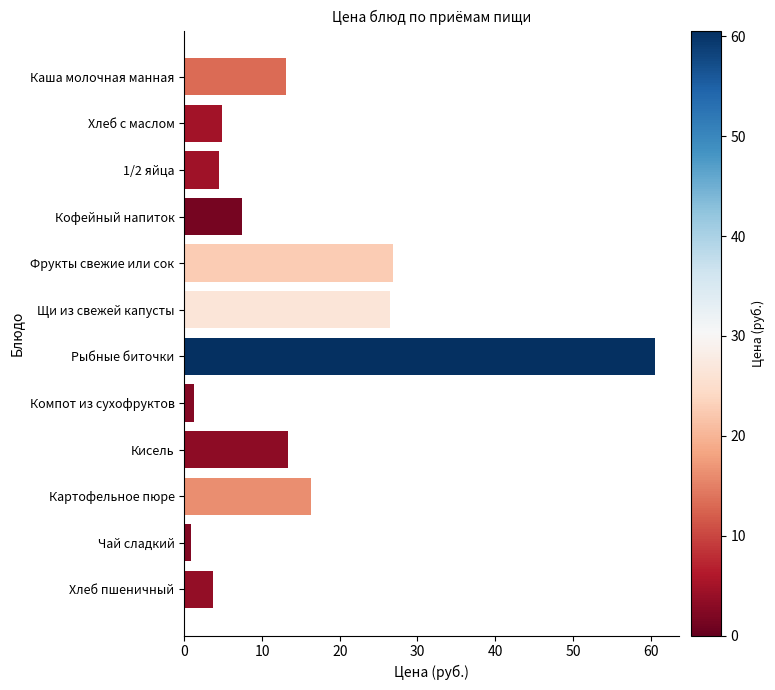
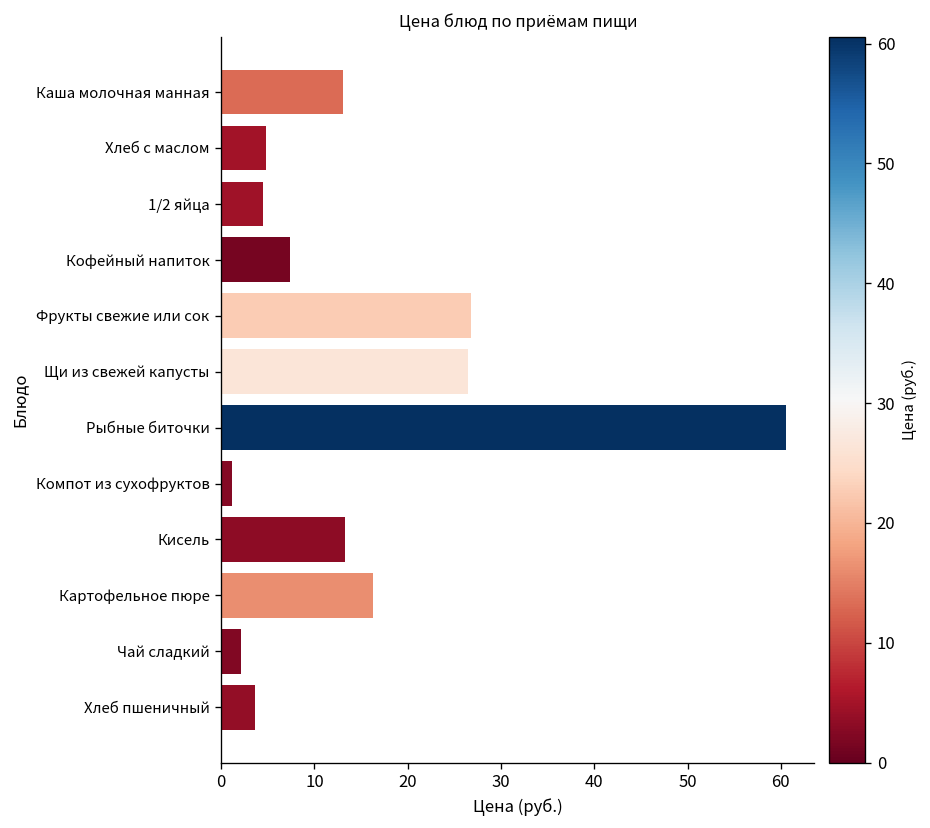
Чай сладкий: 1 -> 2
